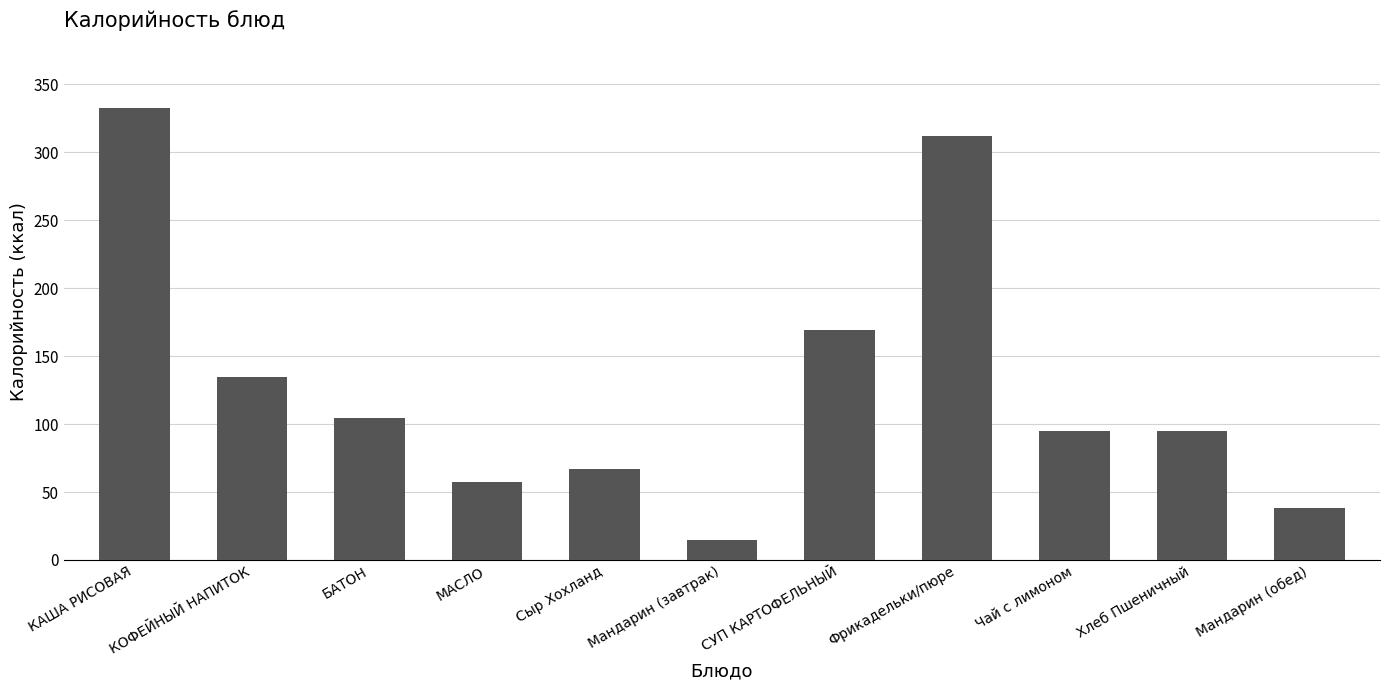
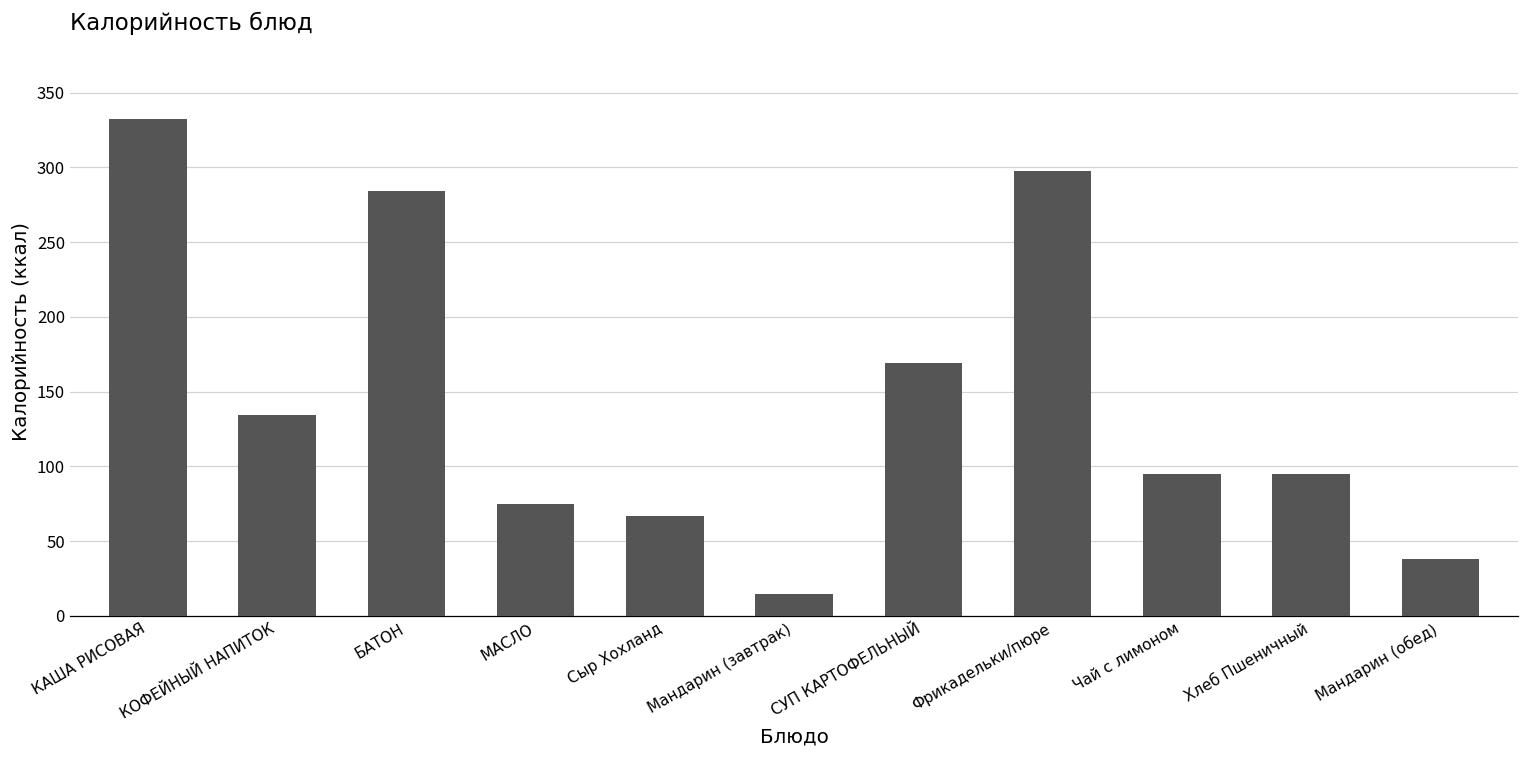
БАТОН: 105 -> 285
МАСЛО: 58 -> 75
Фрикадельки/пюре: 312 -> 298
